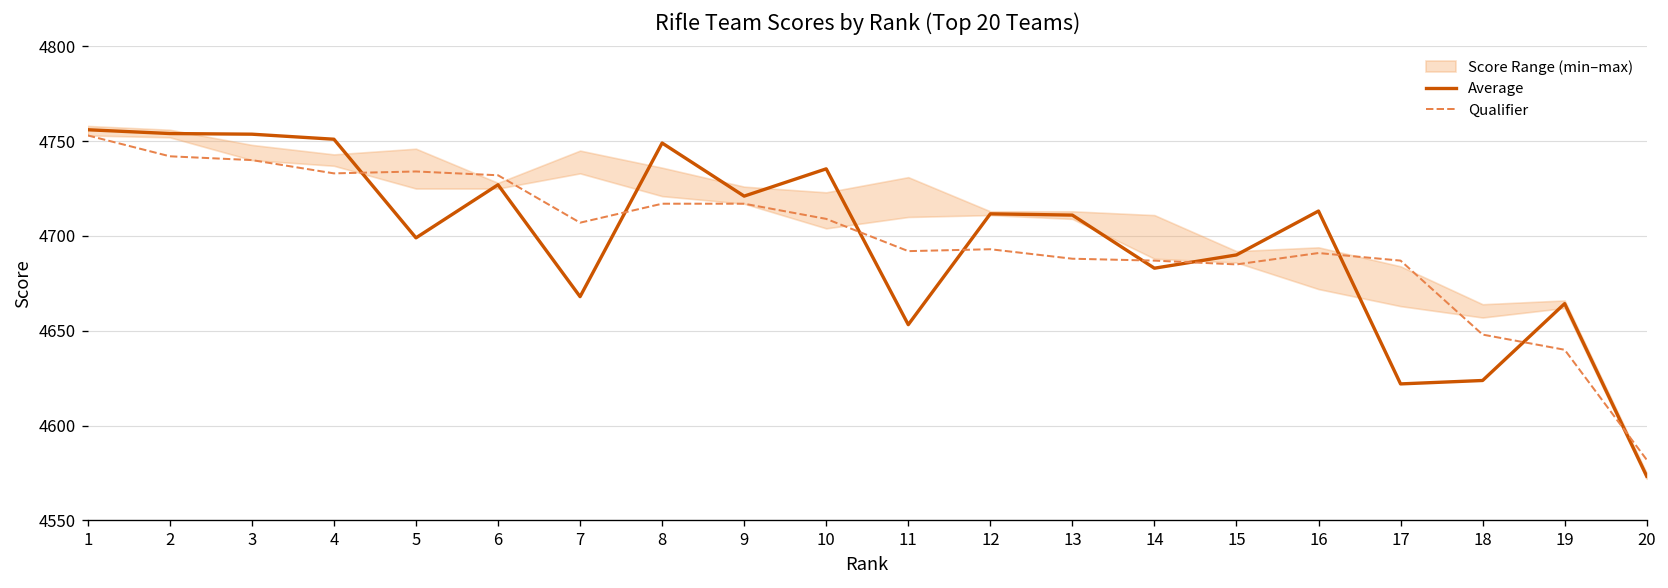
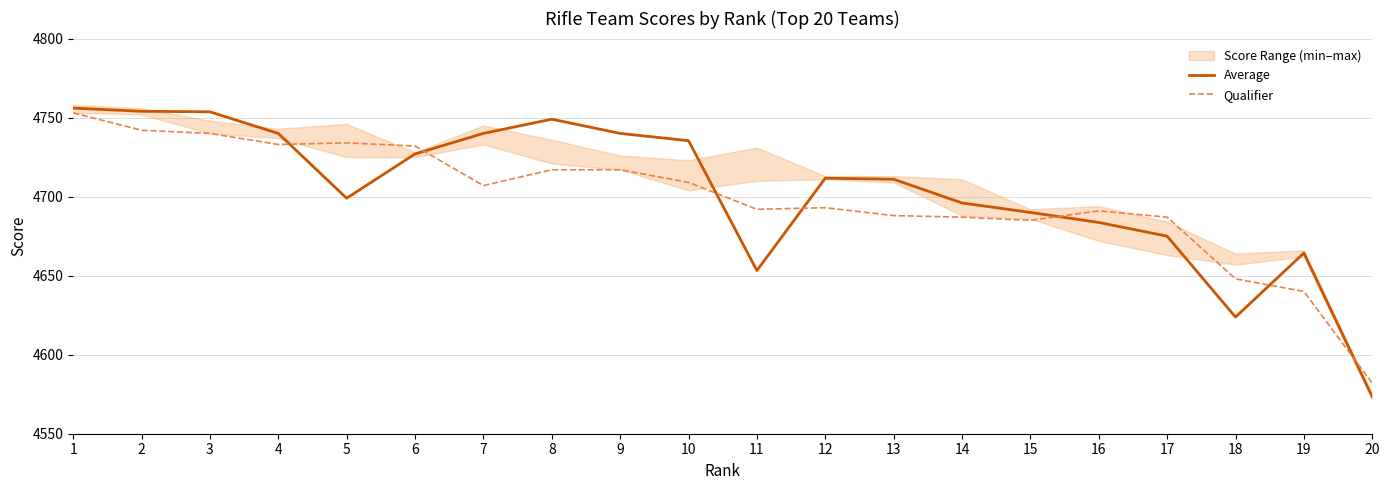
Average, 4: 4751 -> 4740
Average, 7: 4668 -> 4740
Average, 9: 4721 -> 4740
Average, 14: 4683 -> 4696
Average, 16: 4713 -> 4684
Average, 17: 4622 -> 4675
